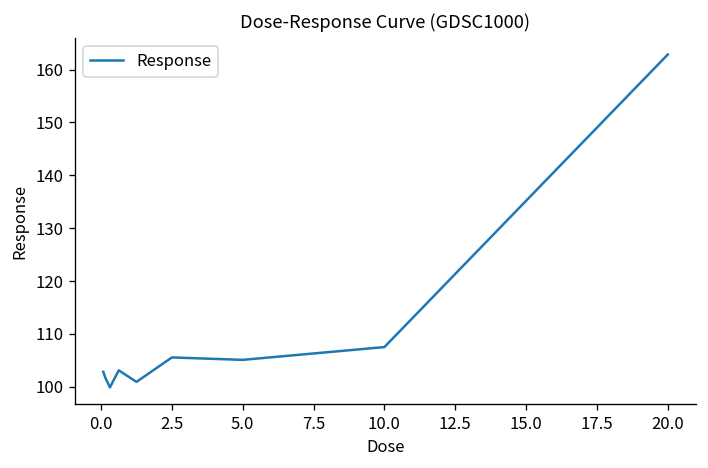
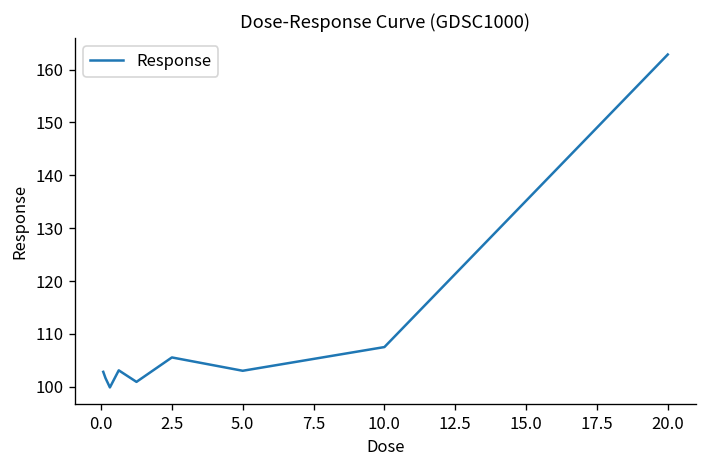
5.0: 105 -> 103
